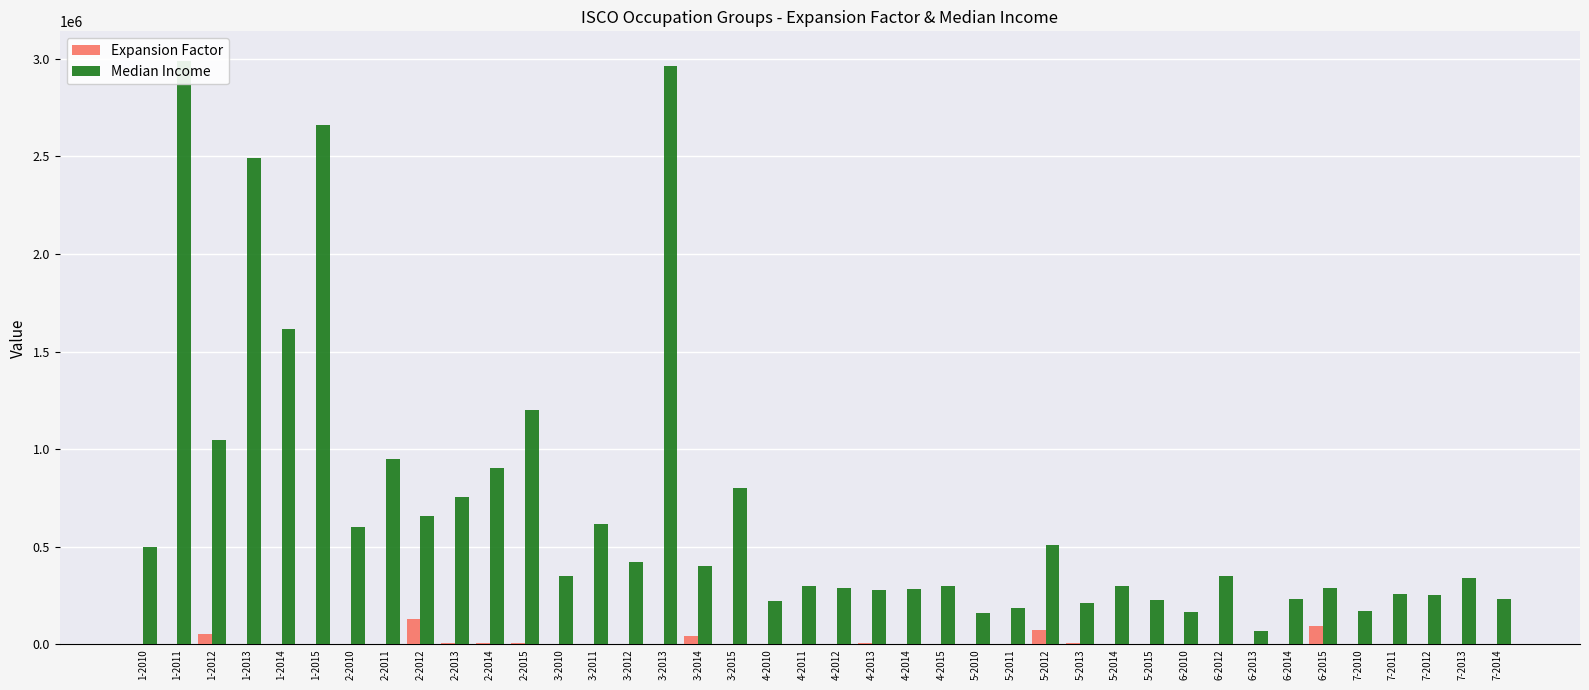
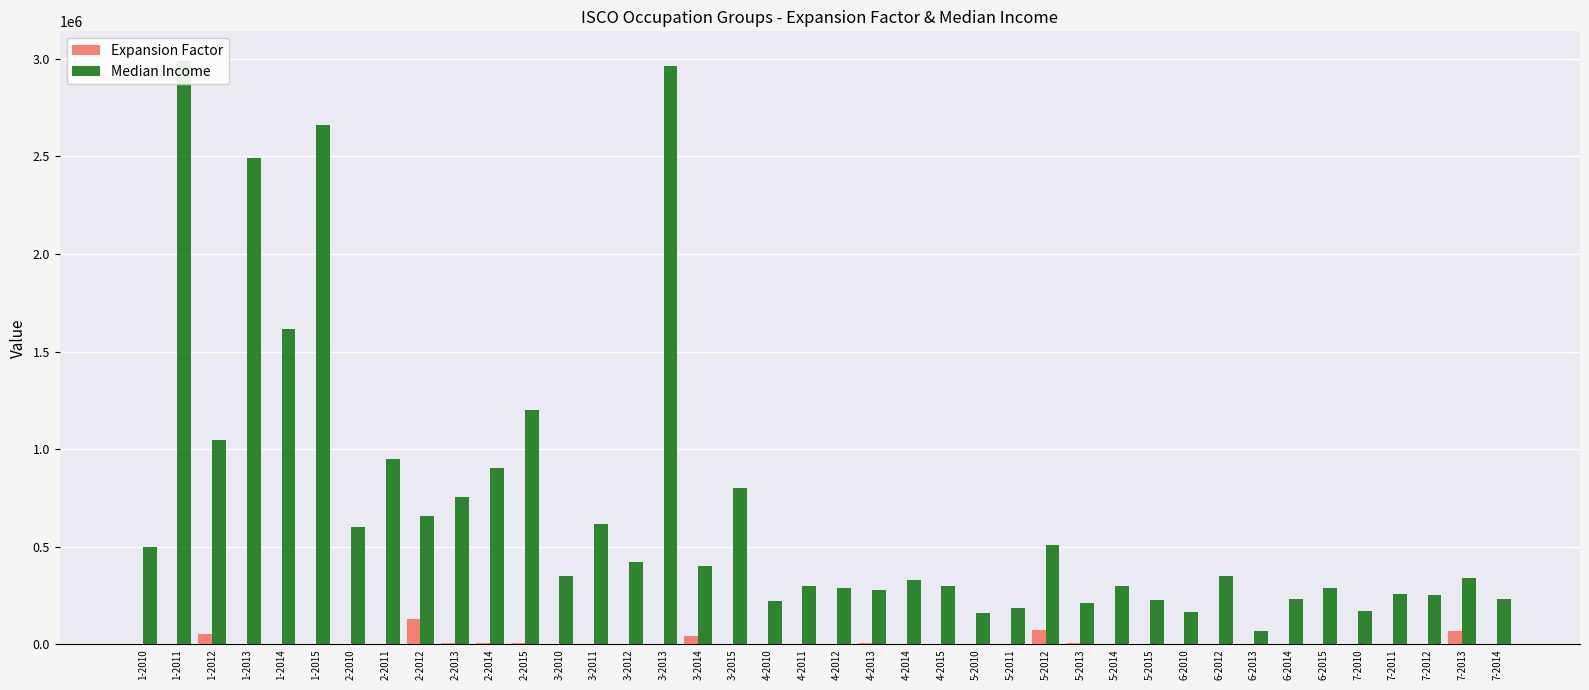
Median Income, 4-2014: 280000 -> 330000
Expansion Factor, 6-2015: 90000 -> 0
Expansion Factor, 7-2013: 0 -> 70000
